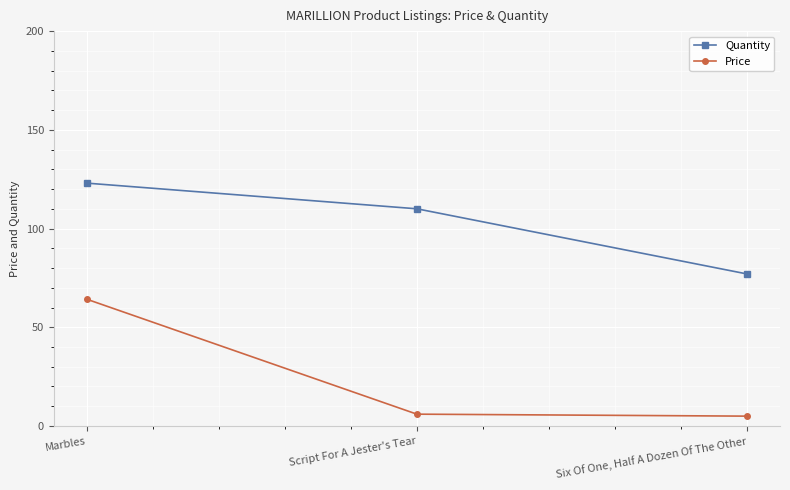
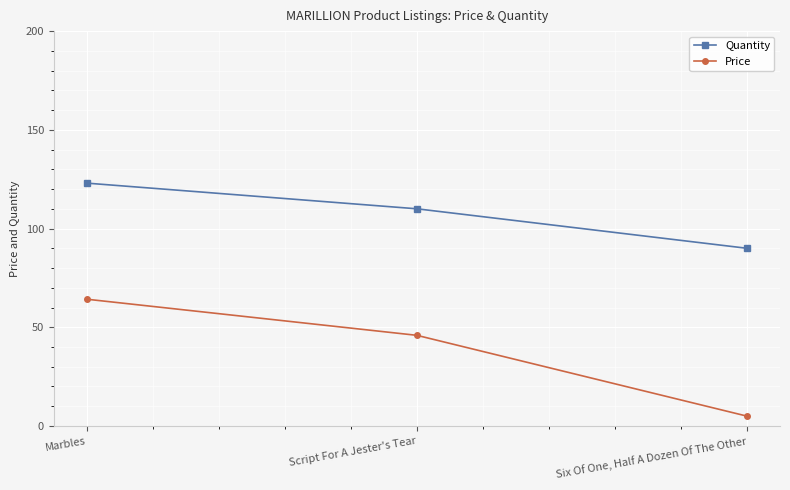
Price, Script For A Jester's Tear: 6 -> 46
Quantity, Six Of One, Half A Dozen Of The Other: 77 -> 90
